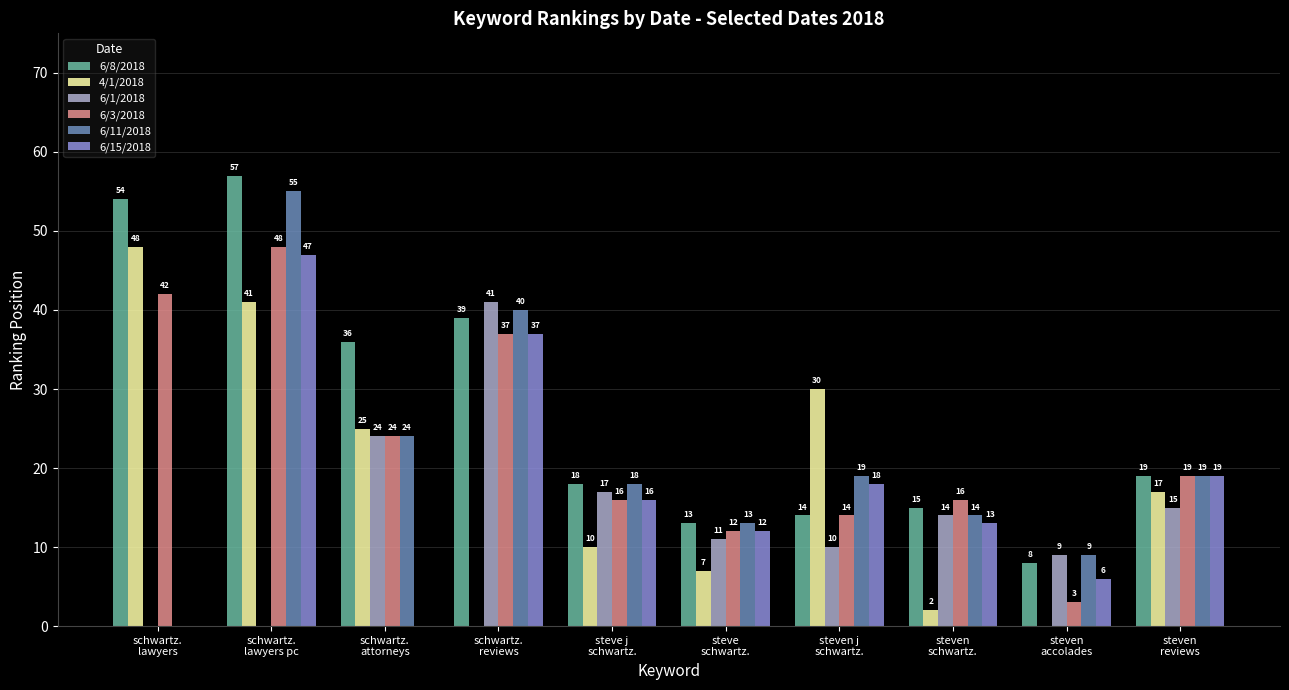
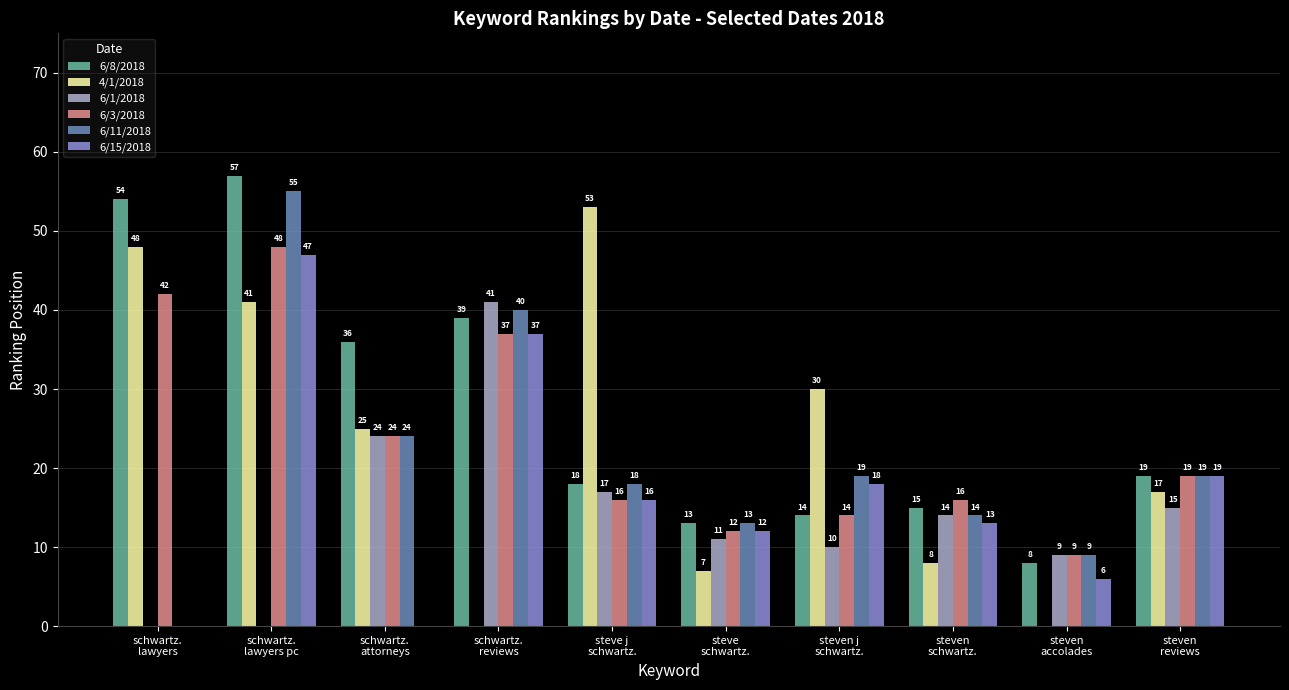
4/1/2018, steve j schwartz.: 10 -> 53
4/1/2018, steven schwartz.: 2 -> 8
6/3/2018, steven accolades: 3 -> 9
